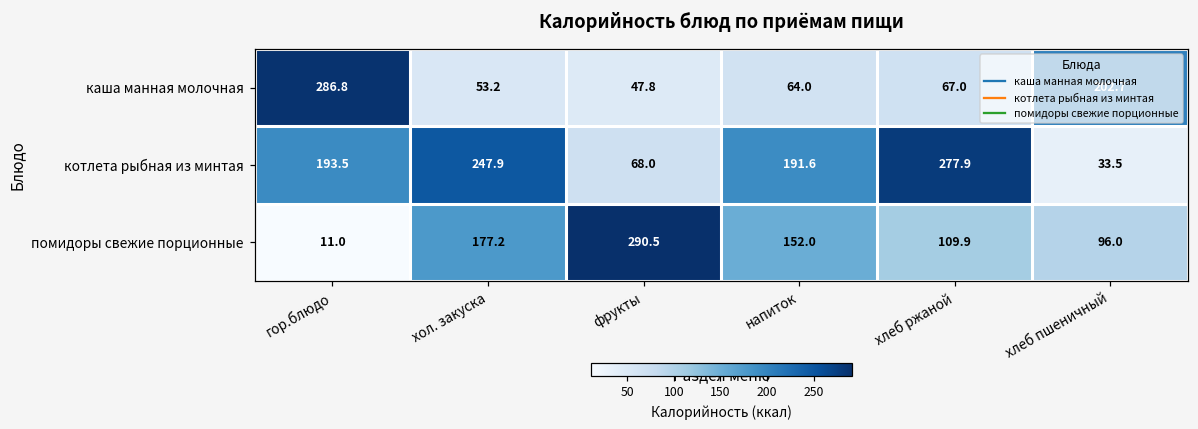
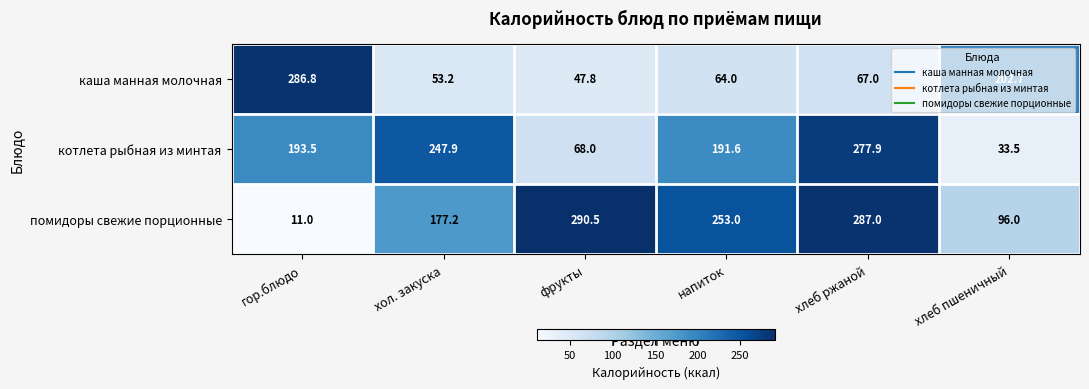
помидоры свежие порционные, напиток: 152.0 -> 253.0
помидоры свежие порционные, хлеб ржаной: 109.9 -> 287.0
